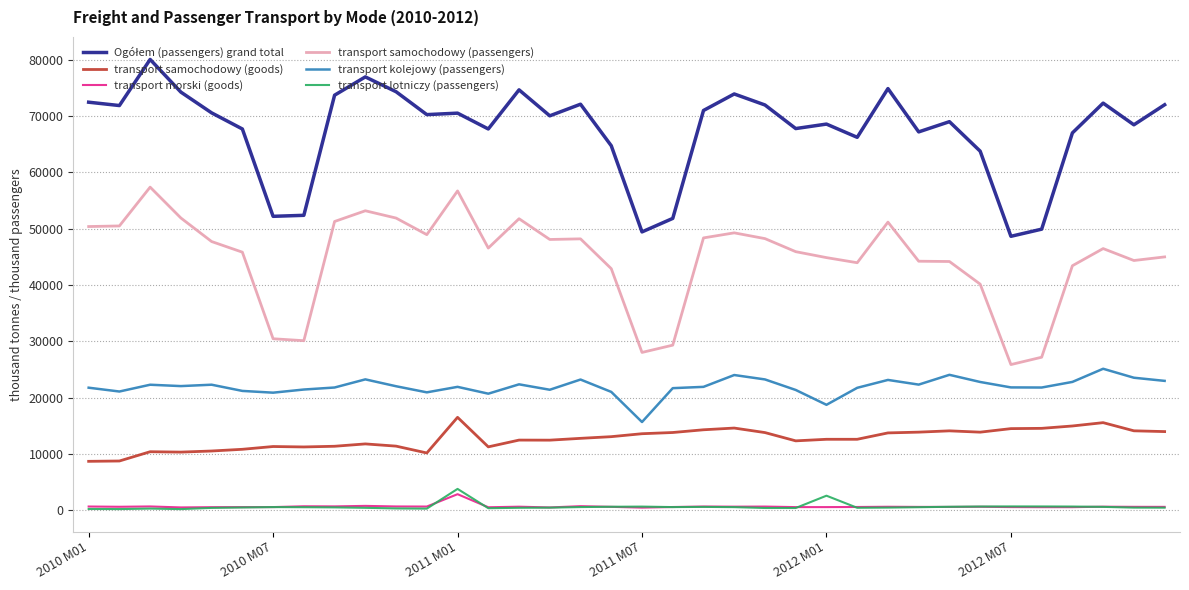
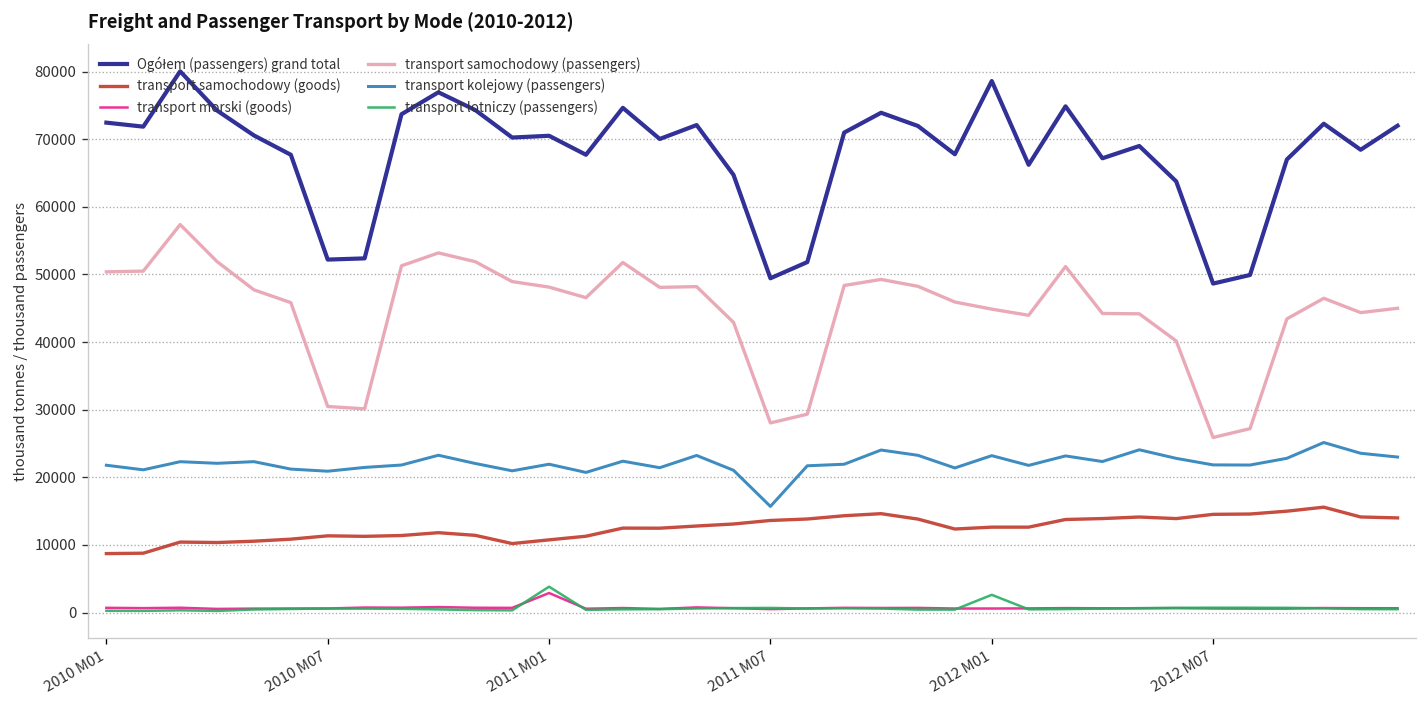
transport samochodowy (goods), 2011 M01: 17000 -> 11000
transport samochodowy (passengers), 2011 M01: 57000 -> 48000
Ogółem (passengers) grand total, 2012 M01: 69000 -> 79000
transport kolejowy (passengers), 2012 M01: 19000 -> 23000
